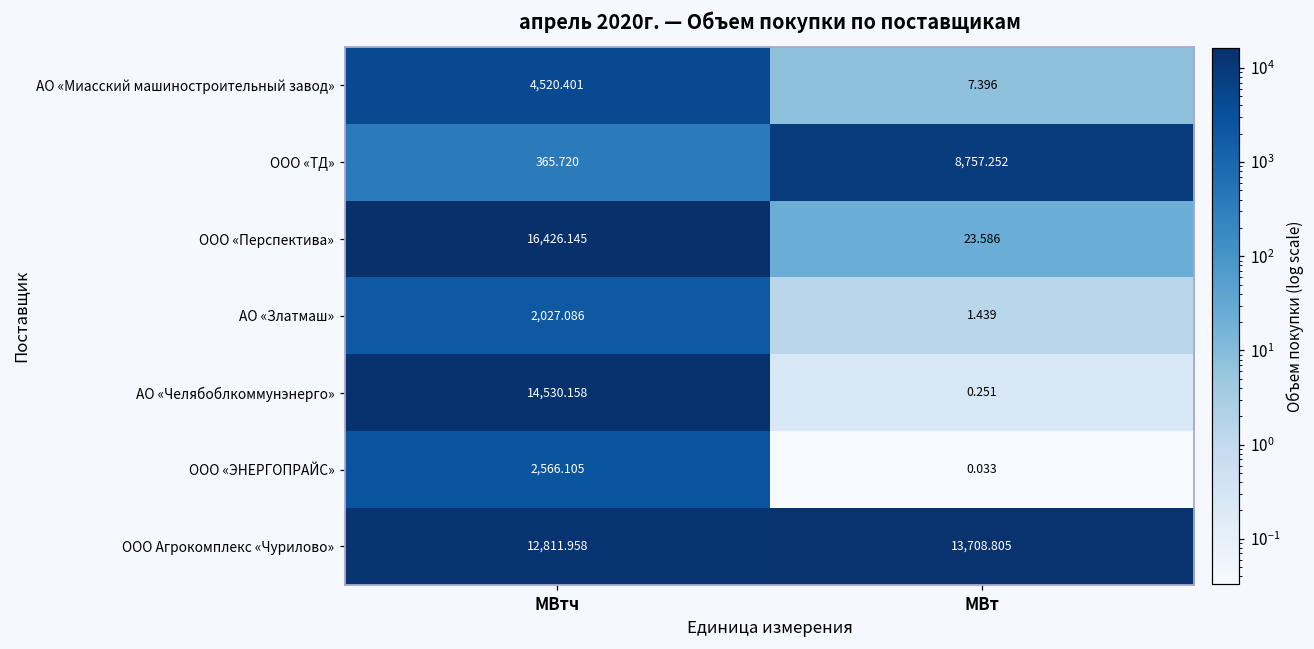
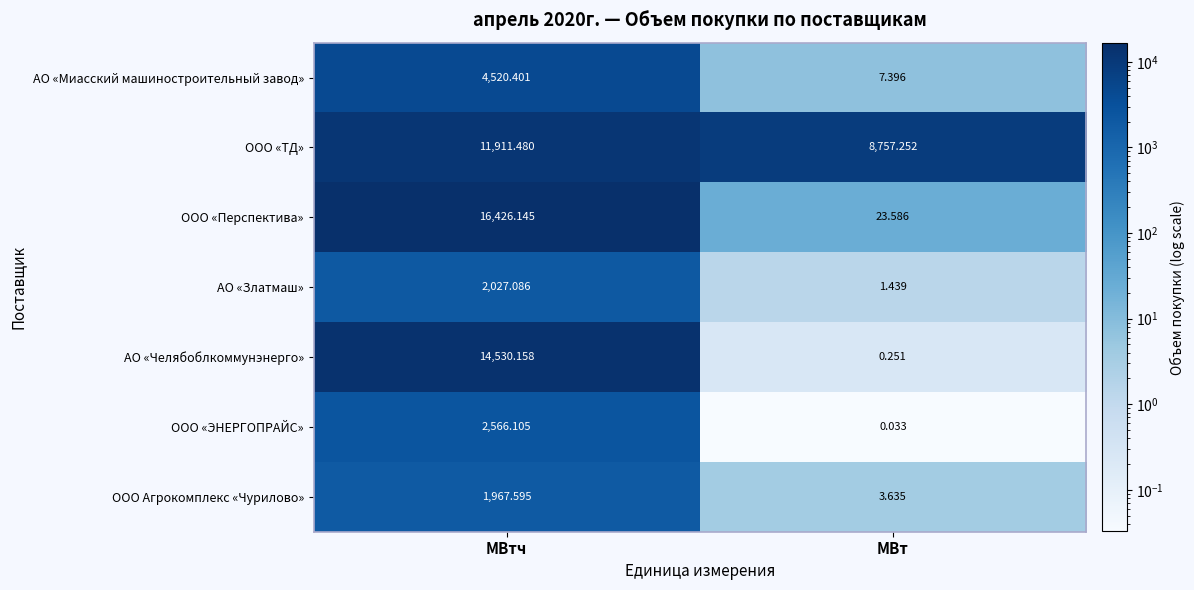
ООО «ТД», МВтч: 365.720 -> 11,911.480
ООО Агрокомплекс «Чурилово», МВтч: 12,811.958 -> 1,967.595
ООО Агрокомплекс «Чурилово», МВт: 13,708.805 -> 3.635
